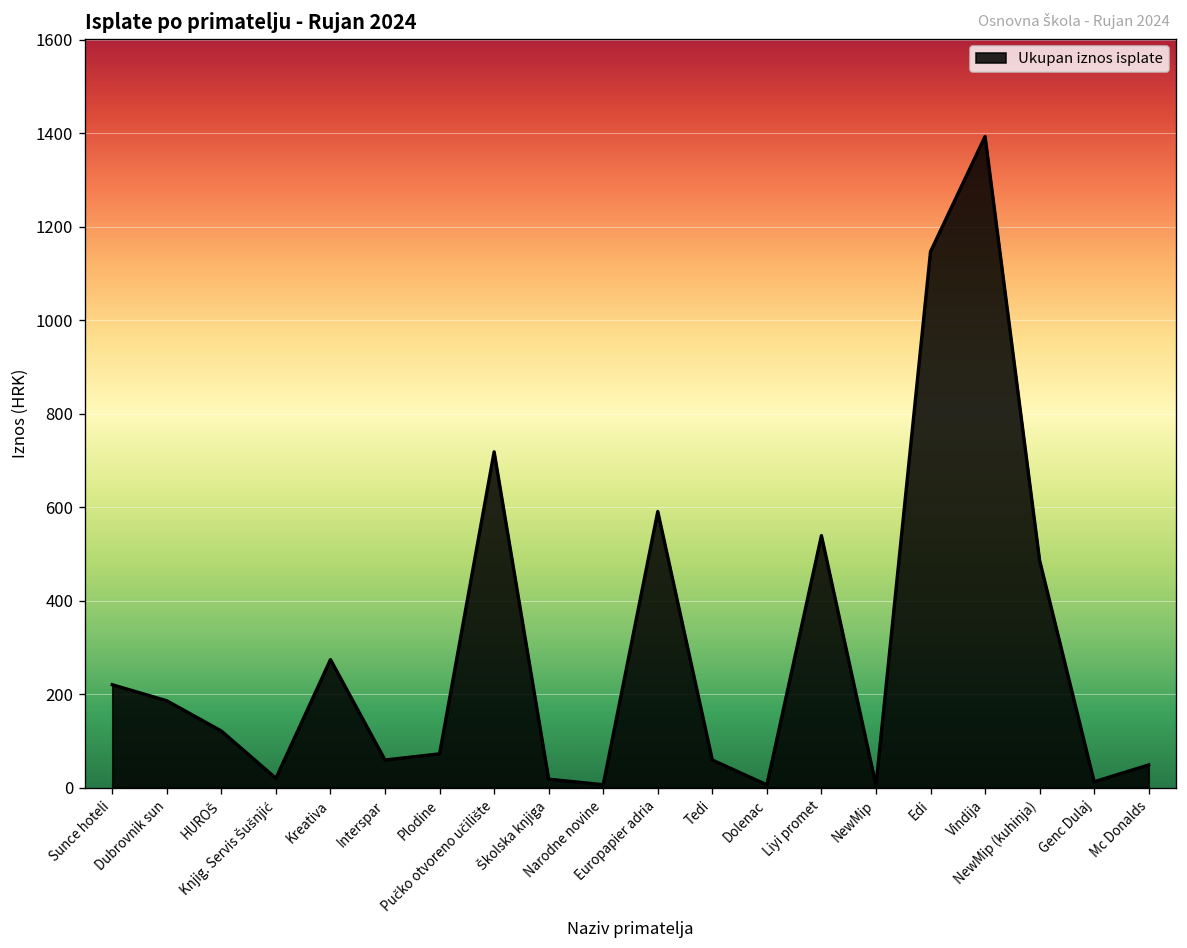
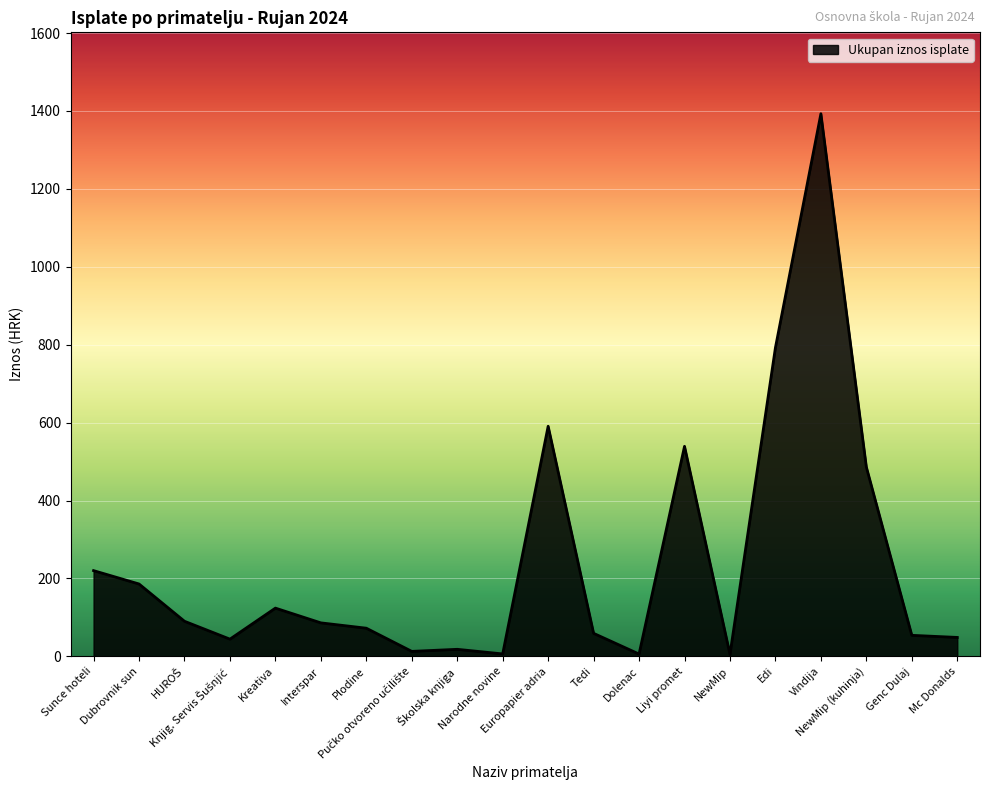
HUROŠ: 120 -> 90
Knjig. Servis Šušnjić: 20 -> 40
Kreativa: 270 -> 120
Interspar: 60 -> 90
Pučko otvoreno učilište: 720 -> 10
Edi: 1150 -> 790
Genc Dulaj: 10 -> 50
